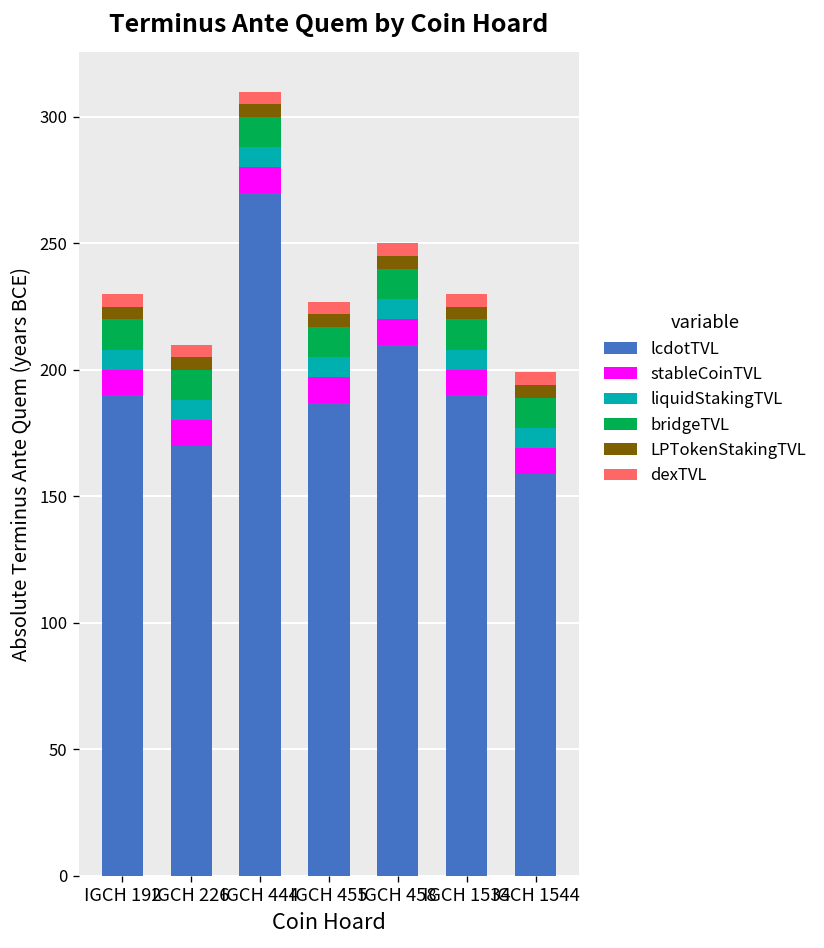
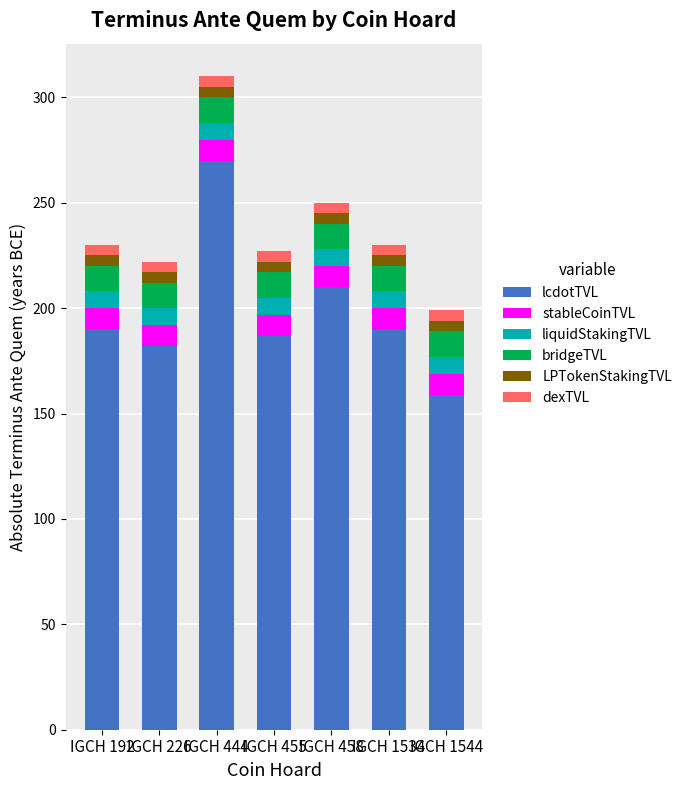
lcdotTVL, IGCH 226: 170 -> 182
